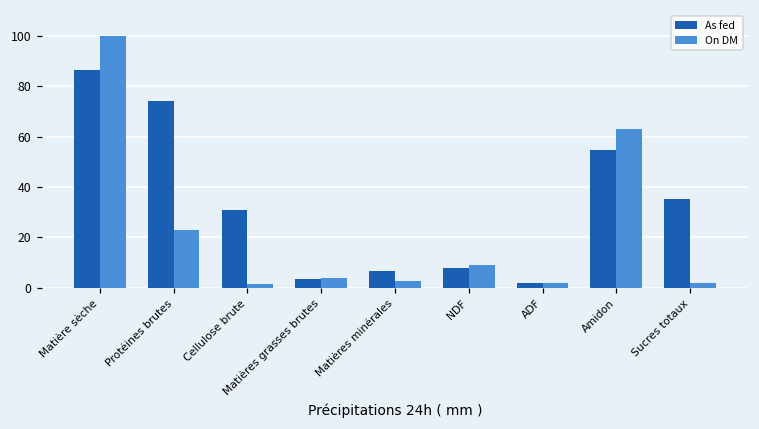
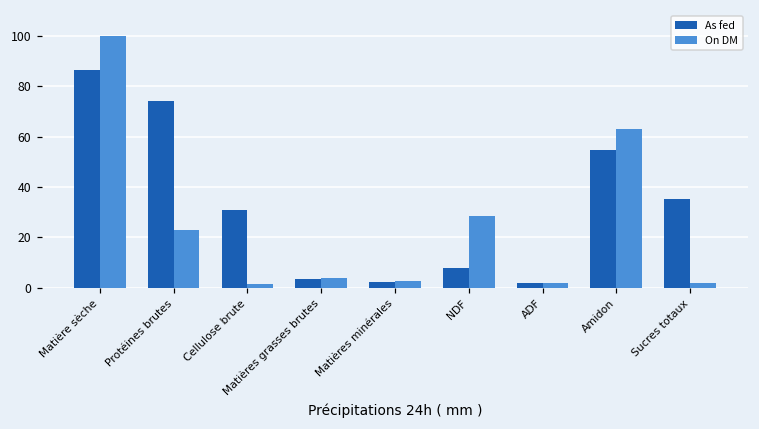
As fed, Matières minérales: 7 -> 2
On DM, NDF: 9 -> 28
